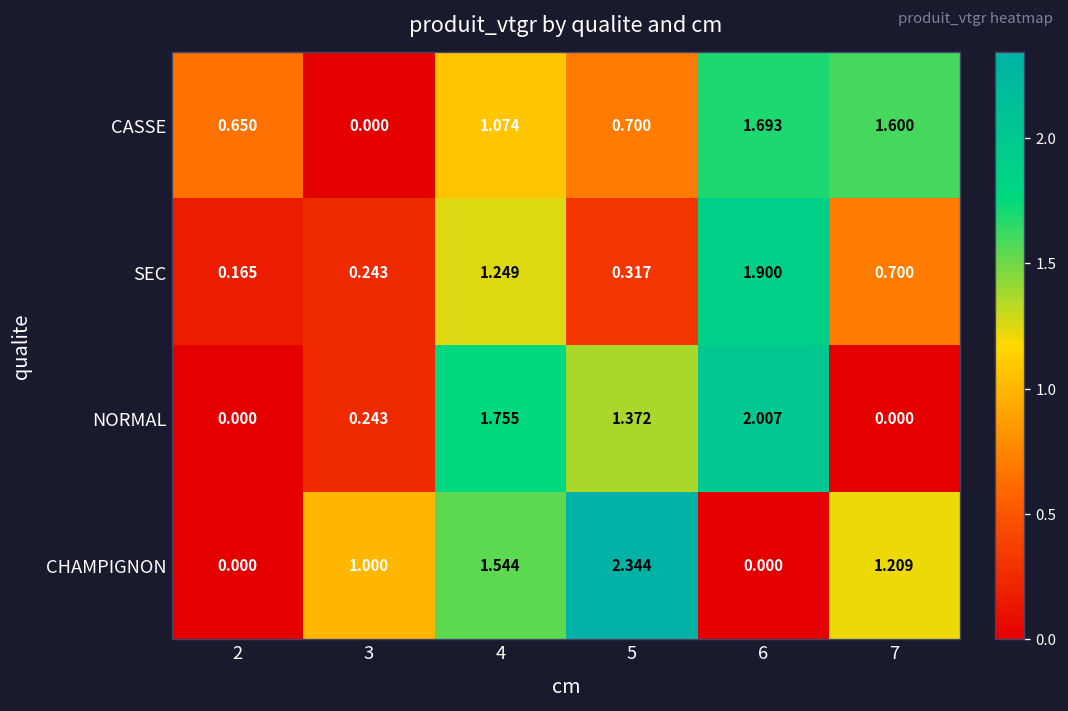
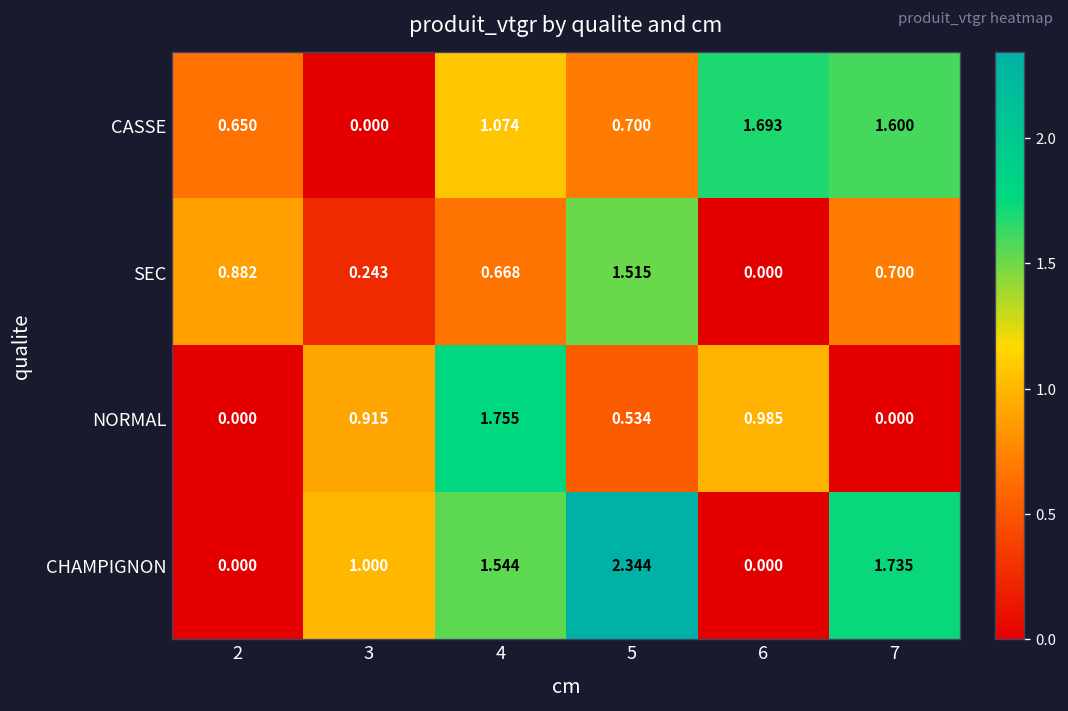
SEC, 2: 0.165 -> 0.882
SEC, 4: 1.249 -> 0.668
SEC, 5: 0.317 -> 1.515
SEC, 6: 1.900 -> 0.000
NORMAL, 3: 0.243 -> 0.915
NORMAL, 5: 1.372 -> 0.534
NORMAL, 6: 2.007 -> 0.985
CHAMPIGNON, 7: 1.209 -> 1.735
